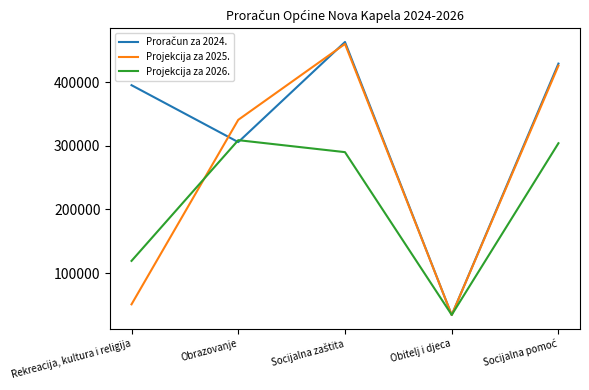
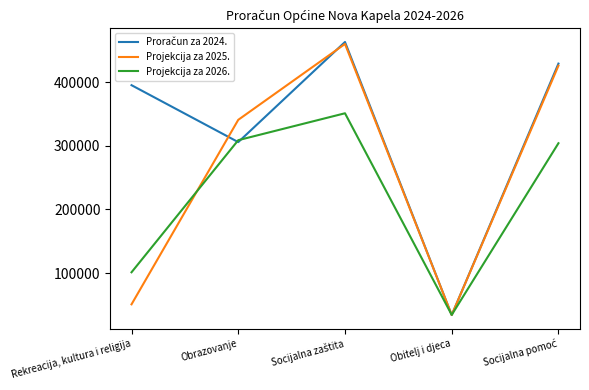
Projekcija za 2026., Rekreacija, kultura i religija: 120000 -> 100000
Projekcija za 2026., Socijalna zaštita: 290000 -> 350000
